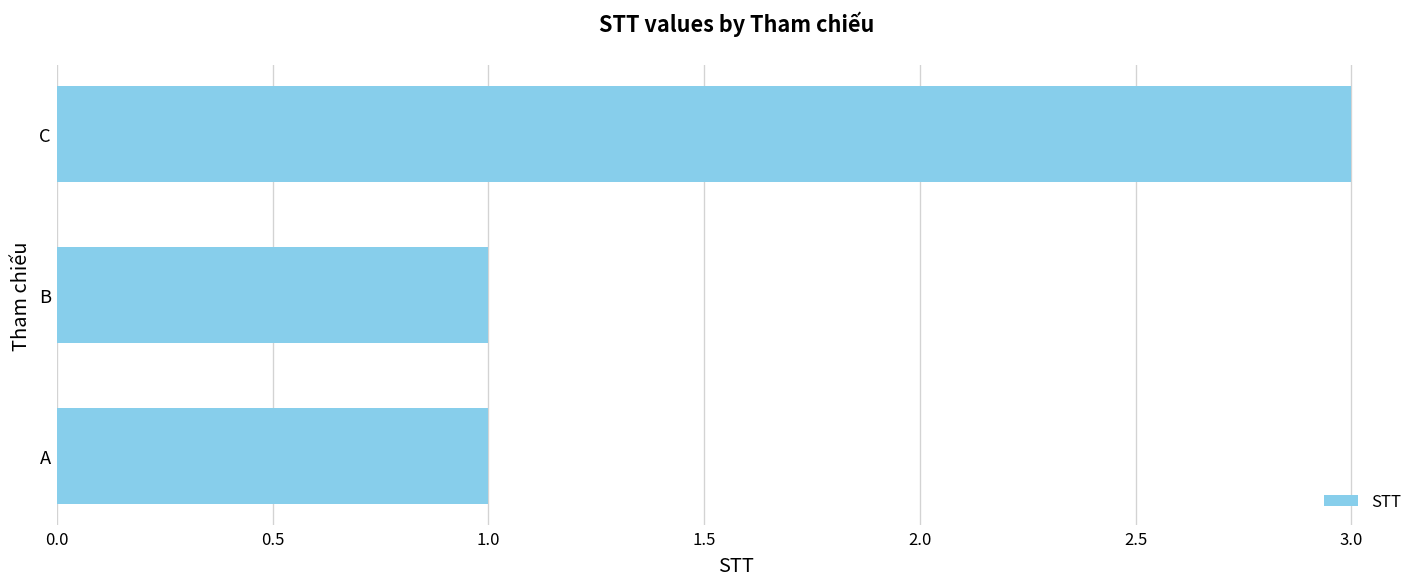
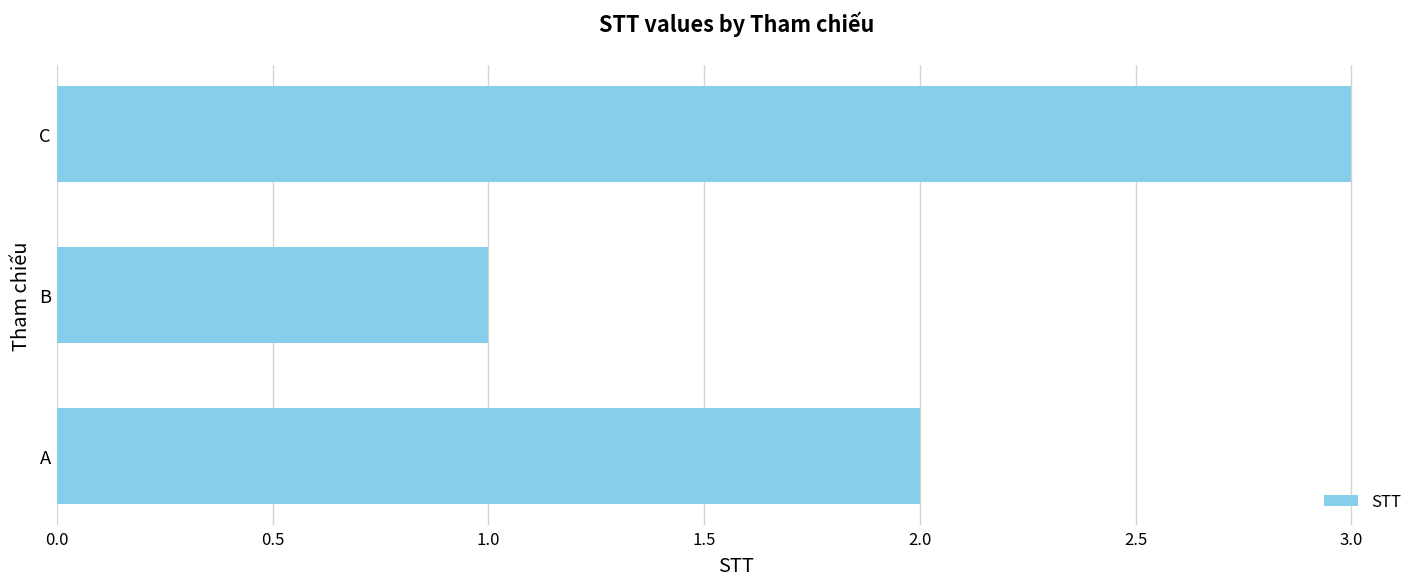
A: 1 -> 2
